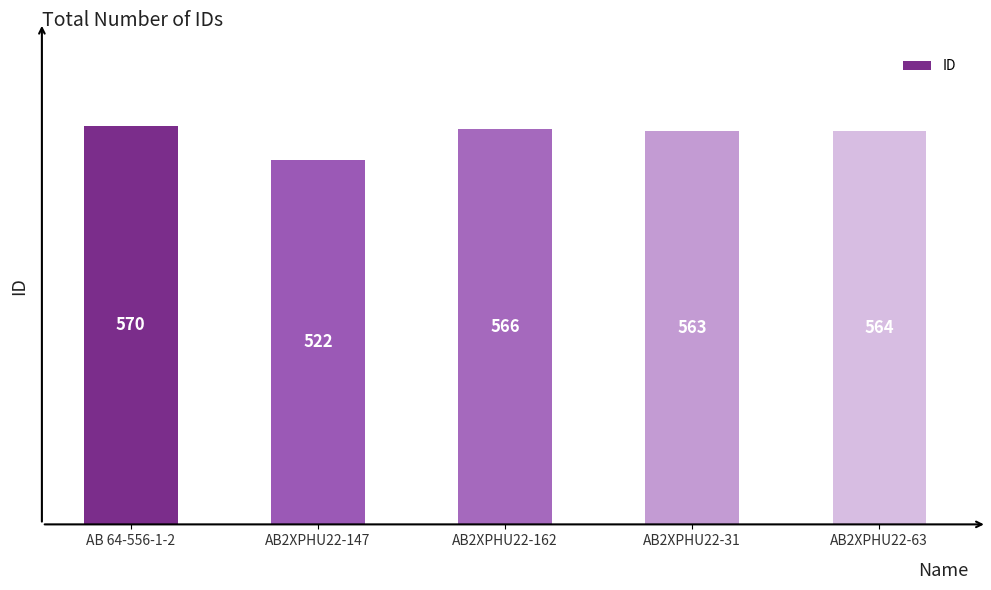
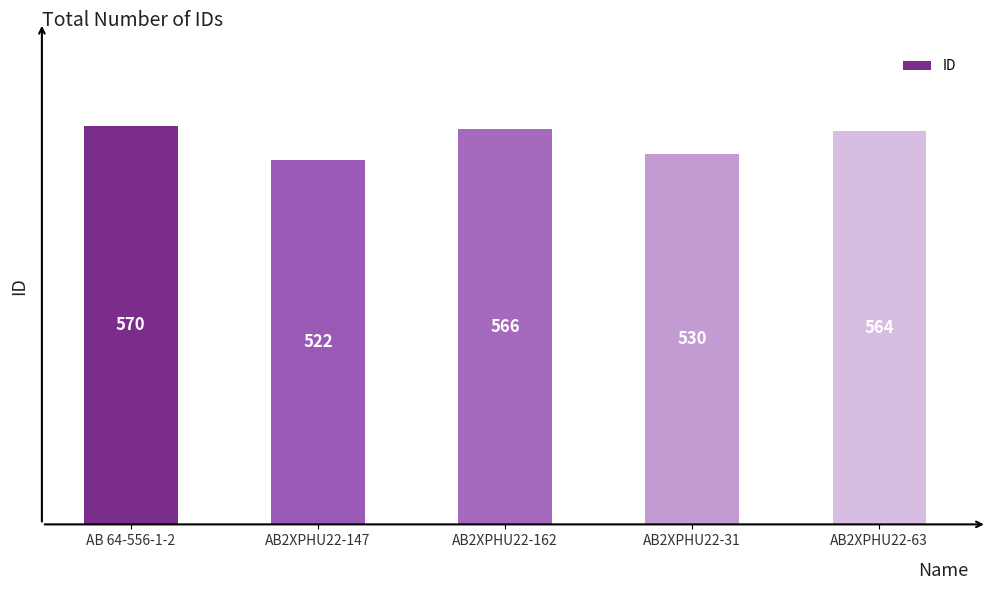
AB2XPHU22-31: 563 -> 530
